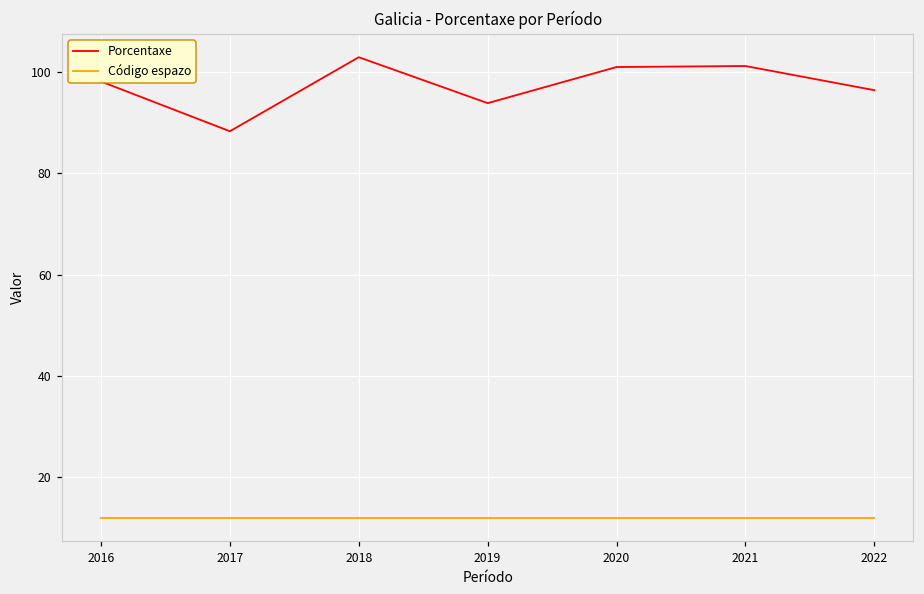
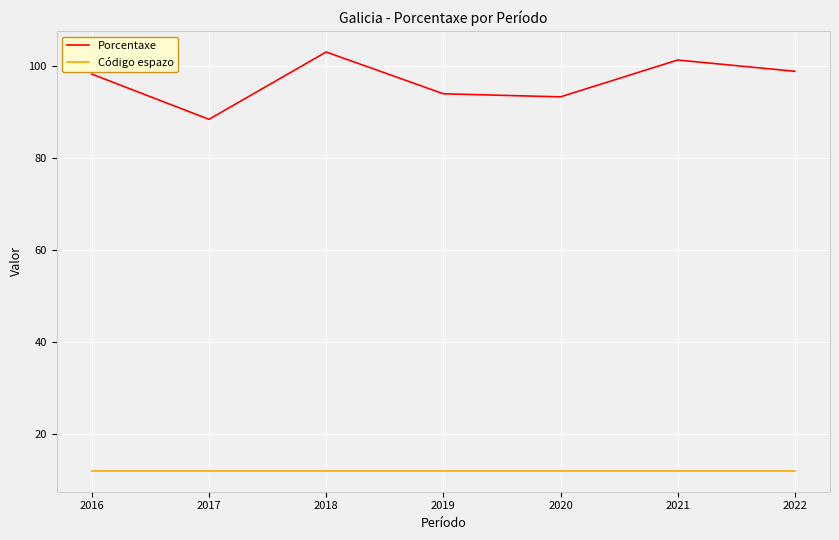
Porcentaxe, 2020: 101 -> 93
Porcentaxe, 2022: 96 -> 99
